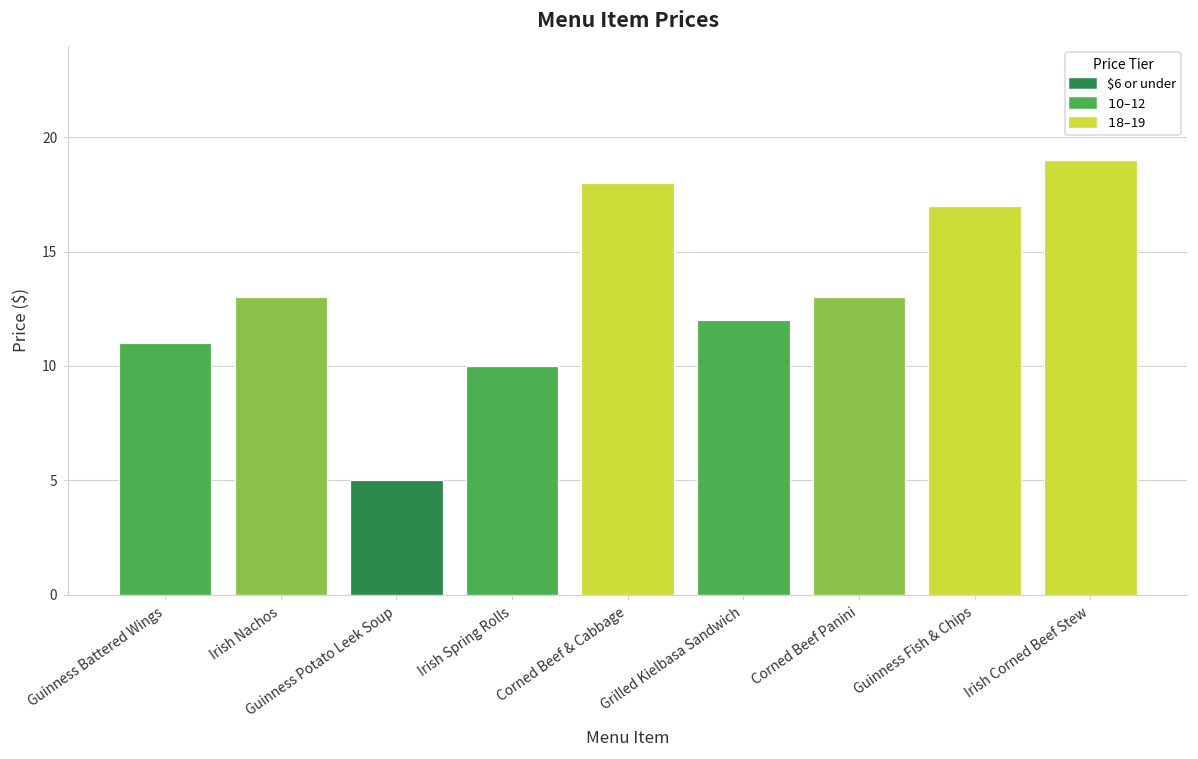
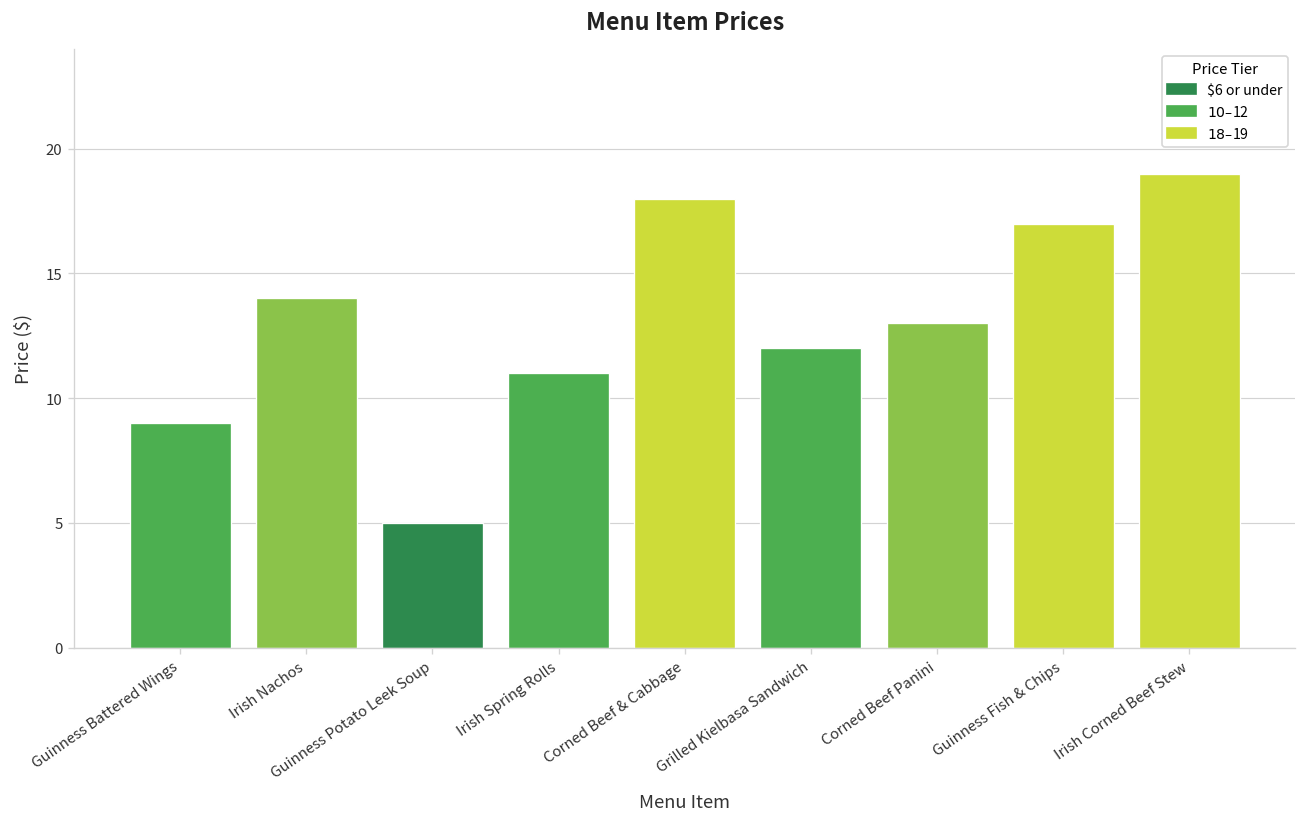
Guinness Battered Wings: 11 -> 9
Irish Nachos: 13 -> 14
Irish Spring Rolls: 10 -> 11
